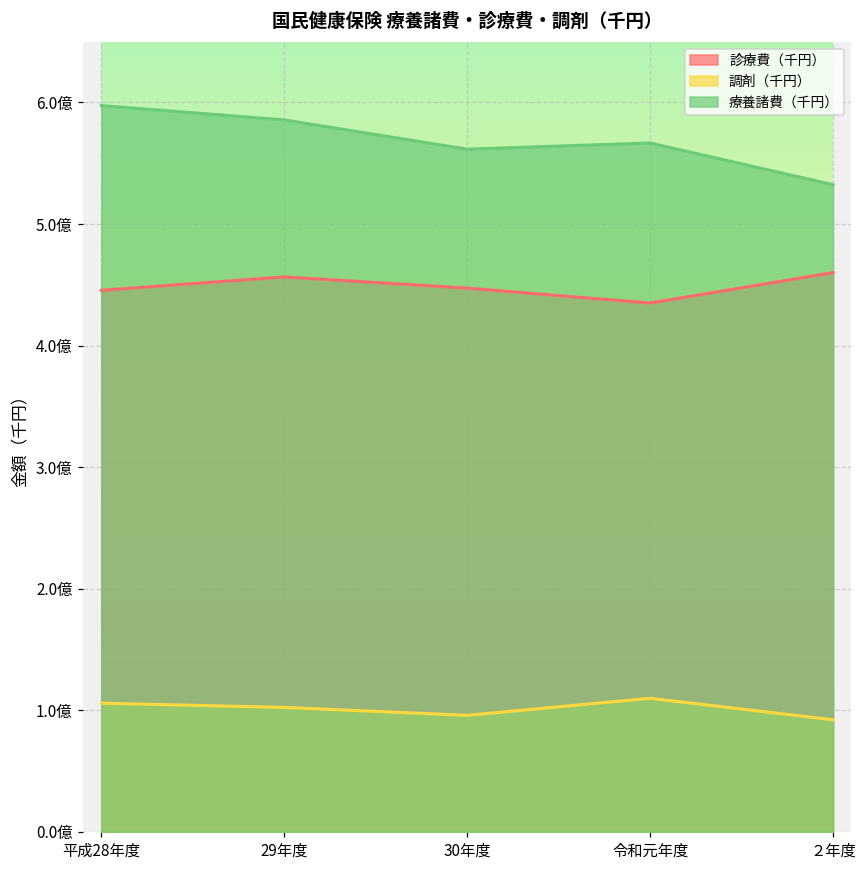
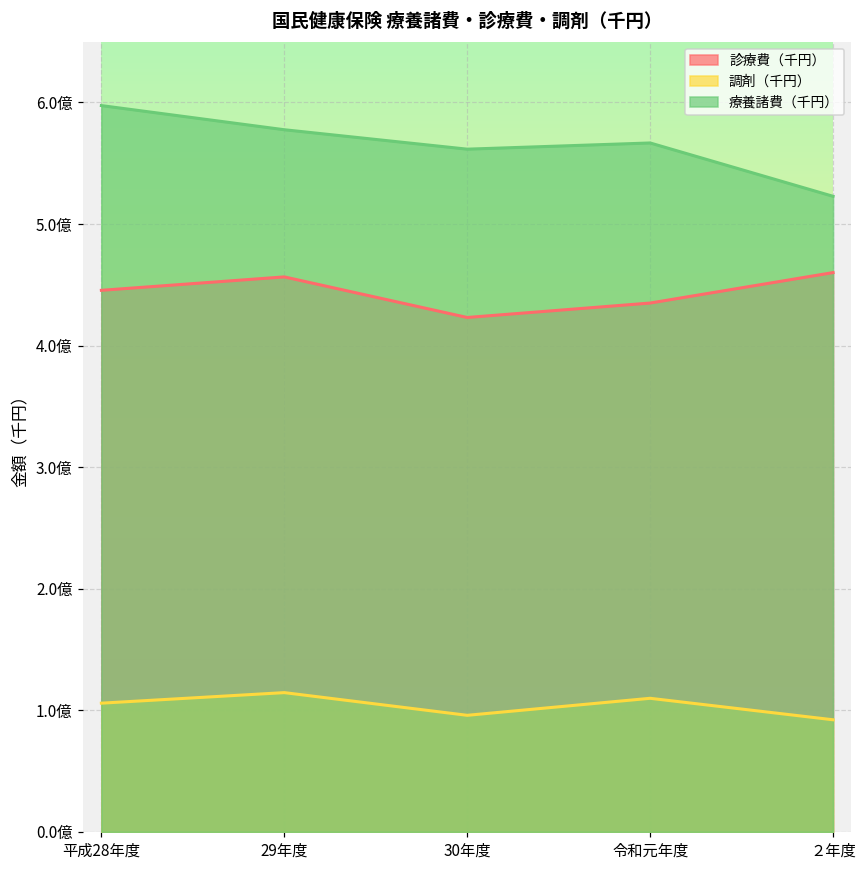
調剤（千円）, 29年度: 1.02億 -> 1.15億
療養諸費（千円）, 29年度: 5.86億 -> 5.78億
診療費（千円）, 30年度: 4.47億 -> 4.23億
療養諸費（千円）, ２年度: 5.32億 -> 5.23億
